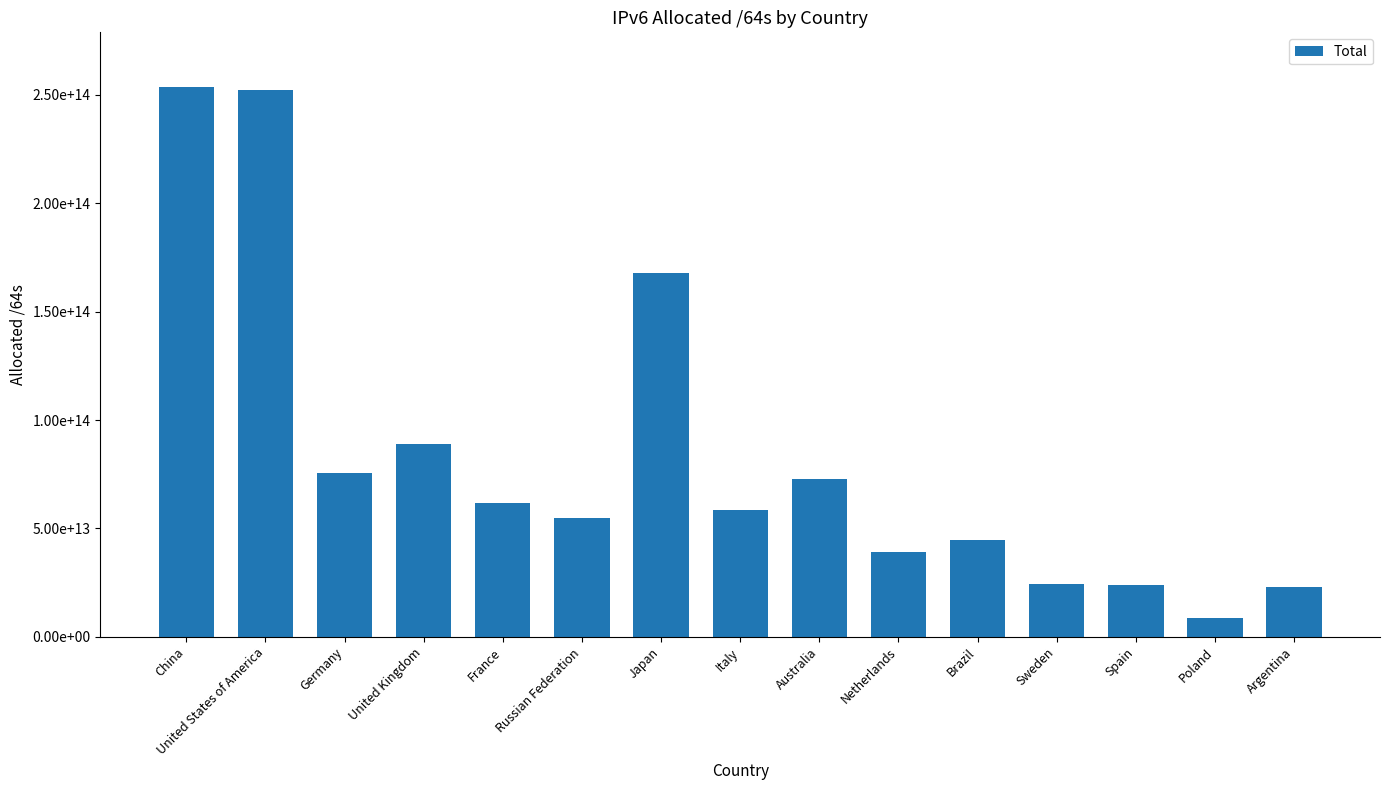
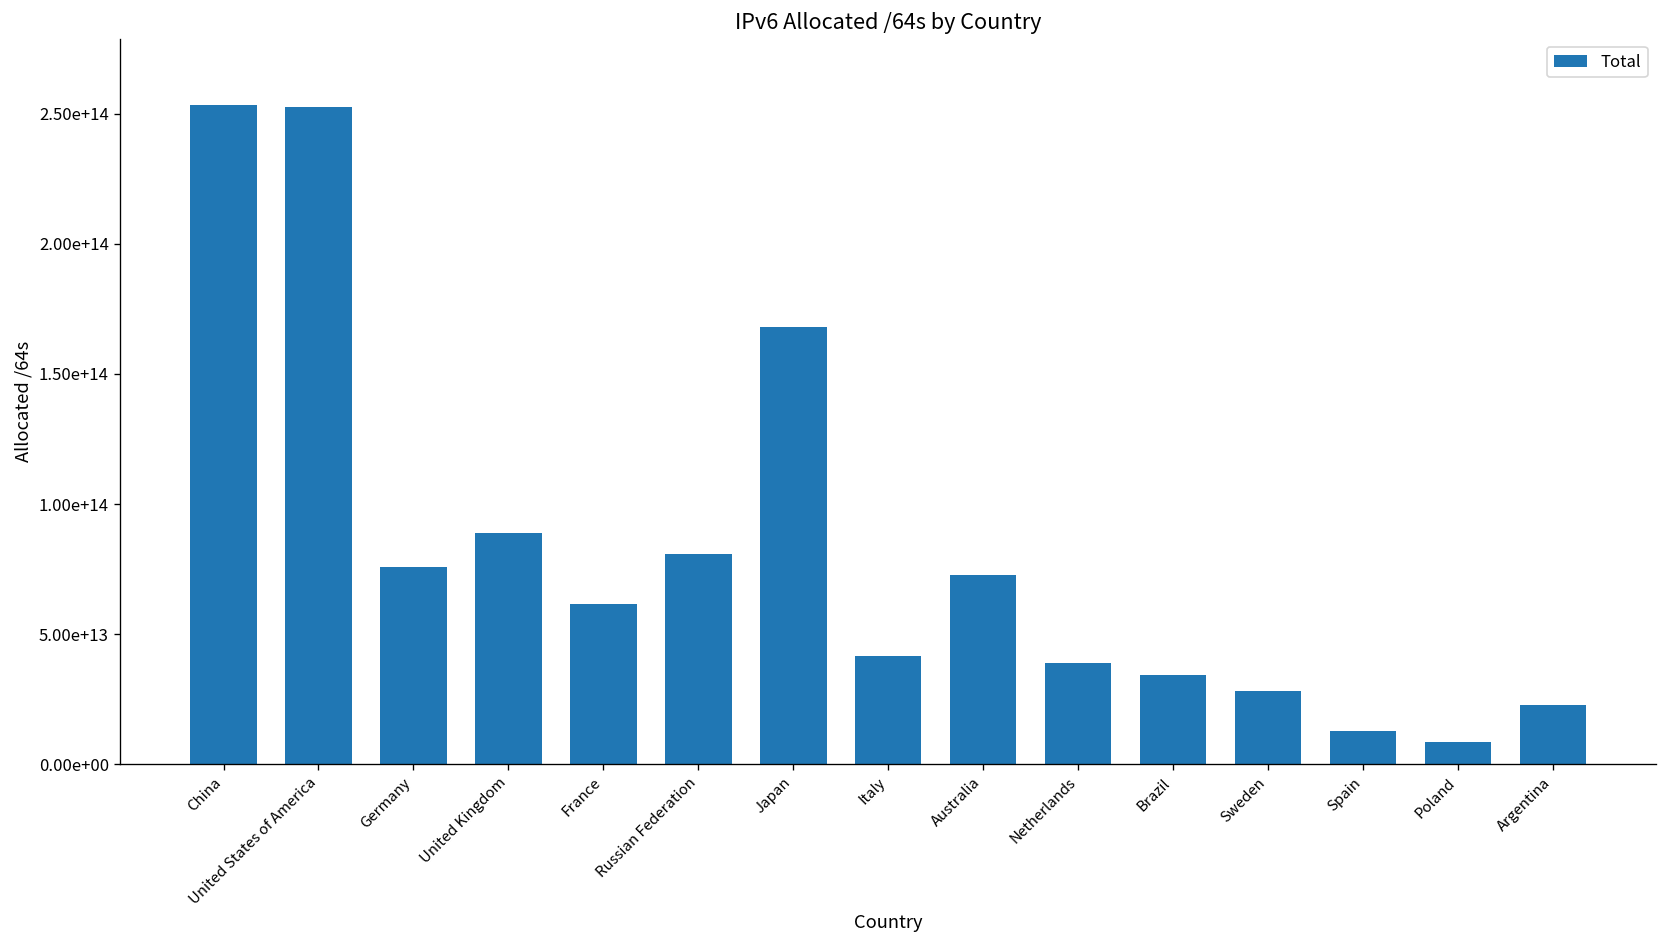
Russian Federation: 55000000000000 -> 81000000000000
Italy: 59000000000000 -> 42000000000000
Brazil: 45000000000000 -> 34000000000000
Sweden: 24000000000000 -> 28000000000000
Spain: 24000000000000 -> 13000000000000
